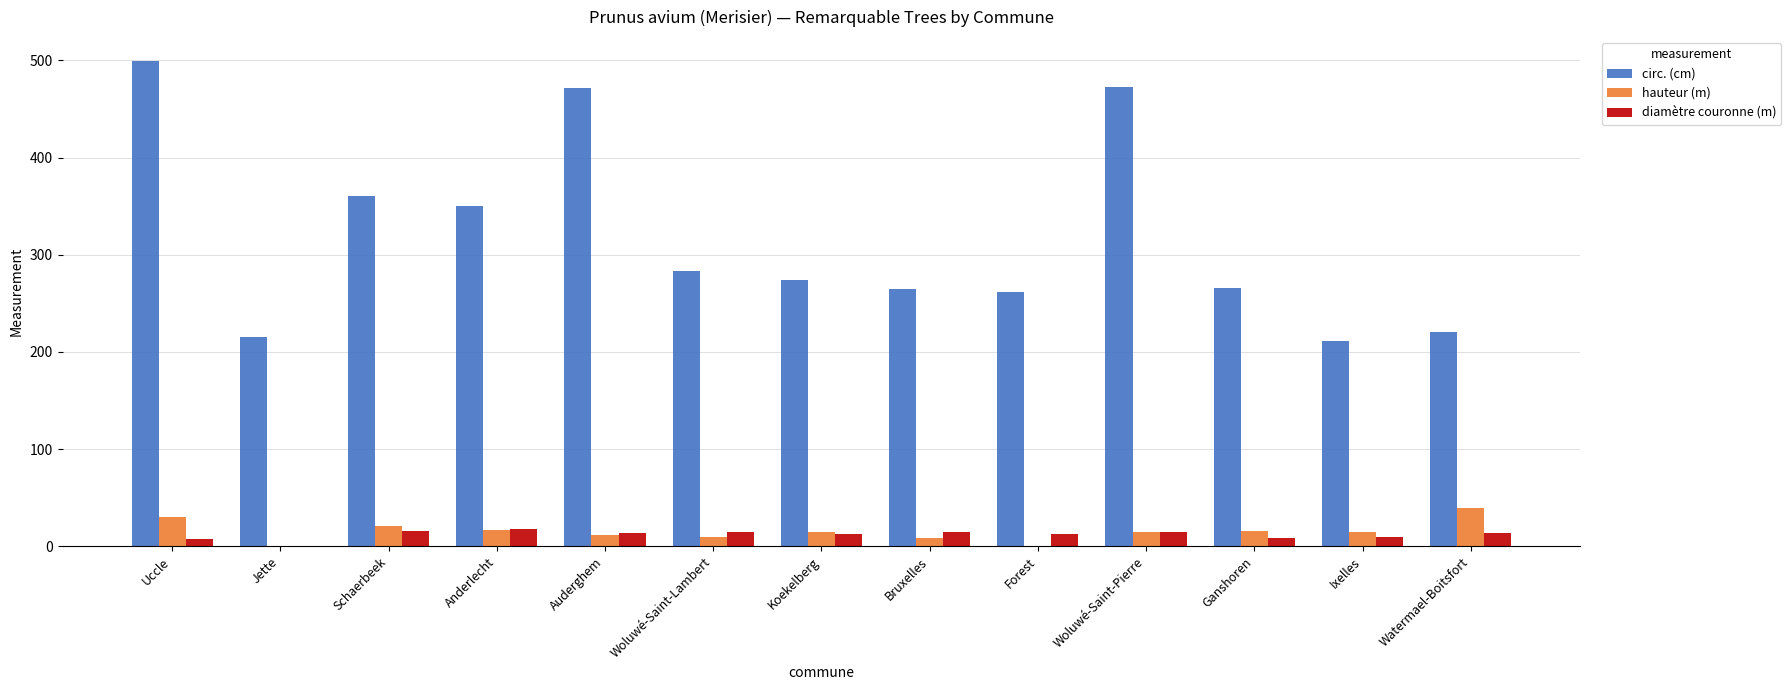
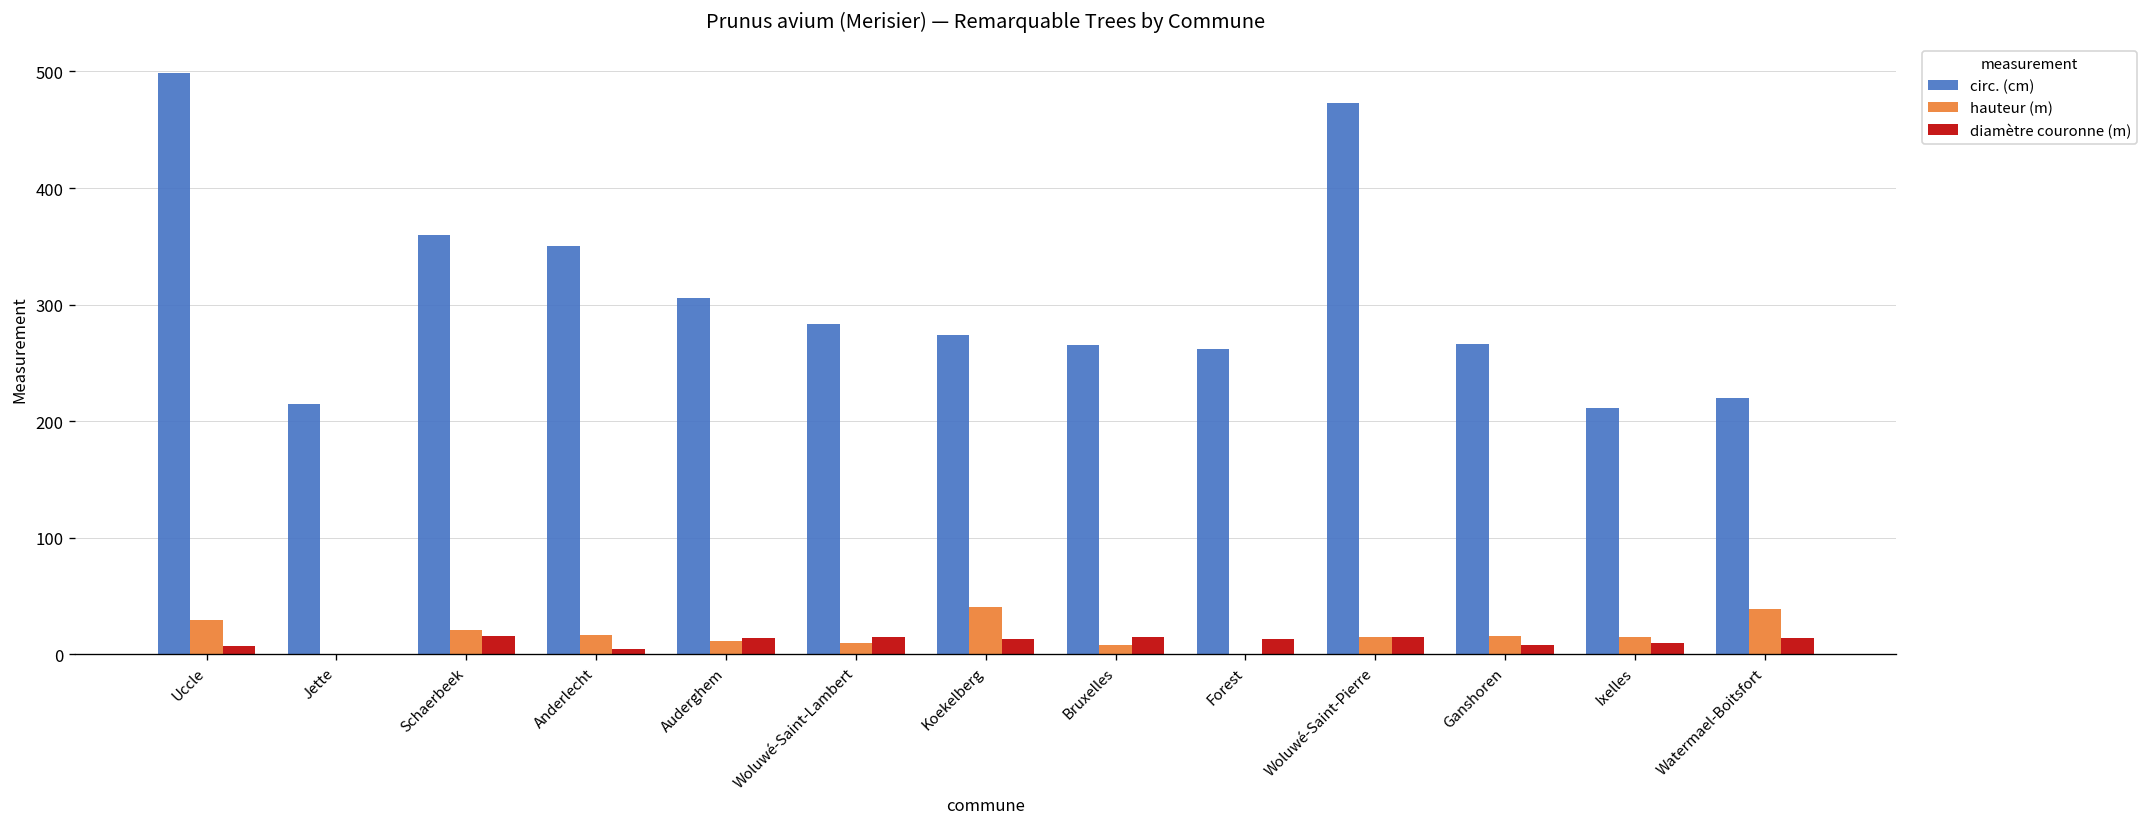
diamètre couronne (m), Anderlecht: 20 -> 10
circ. (cm), Auderghem: 470 -> 310
hauteur (m), Koekelberg: 20 -> 40
